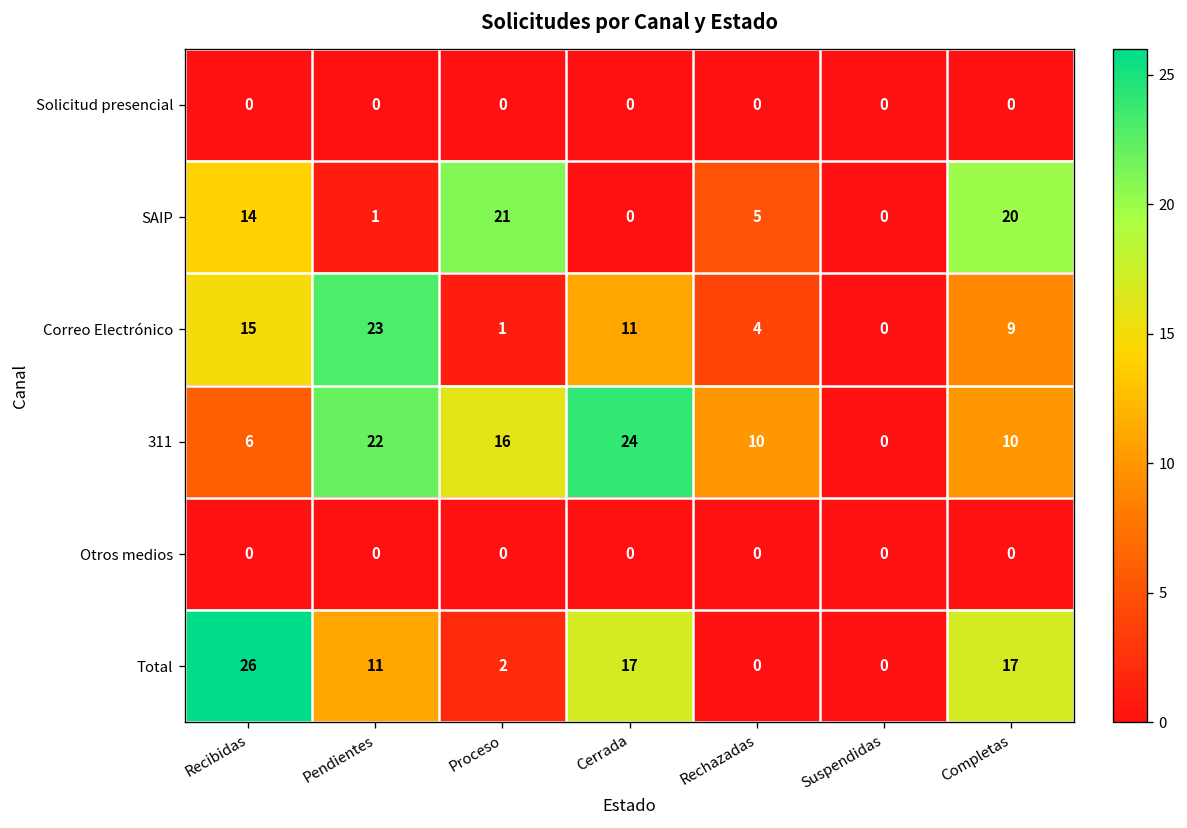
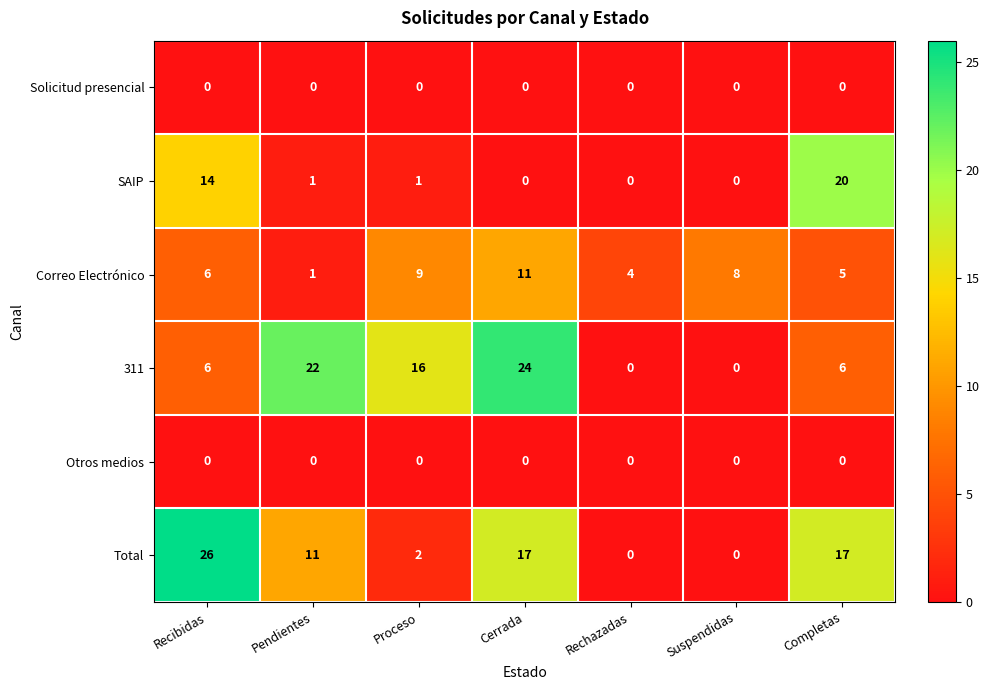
SAIP, Proceso: 21 -> 1
SAIP, Rechazadas: 5 -> 0
Correo Electrónico, Recibidas: 15 -> 6
Correo Electrónico, Pendientes: 23 -> 1
Correo Electrónico, Proceso: 1 -> 9
Correo Electrónico, Suspendidas: 0 -> 8
Correo Electrónico, Completas: 9 -> 5
311, Rechazadas: 10 -> 0
311, Completas: 10 -> 6
